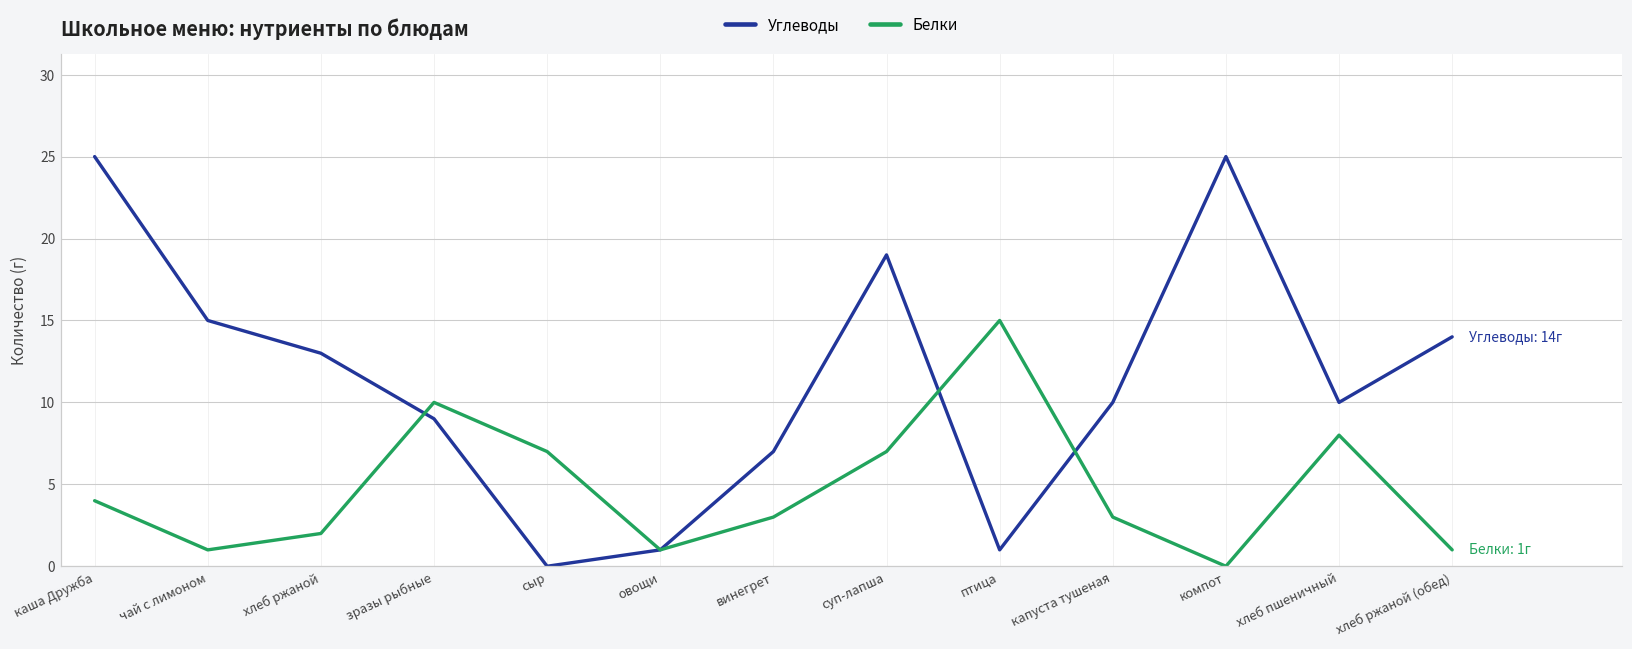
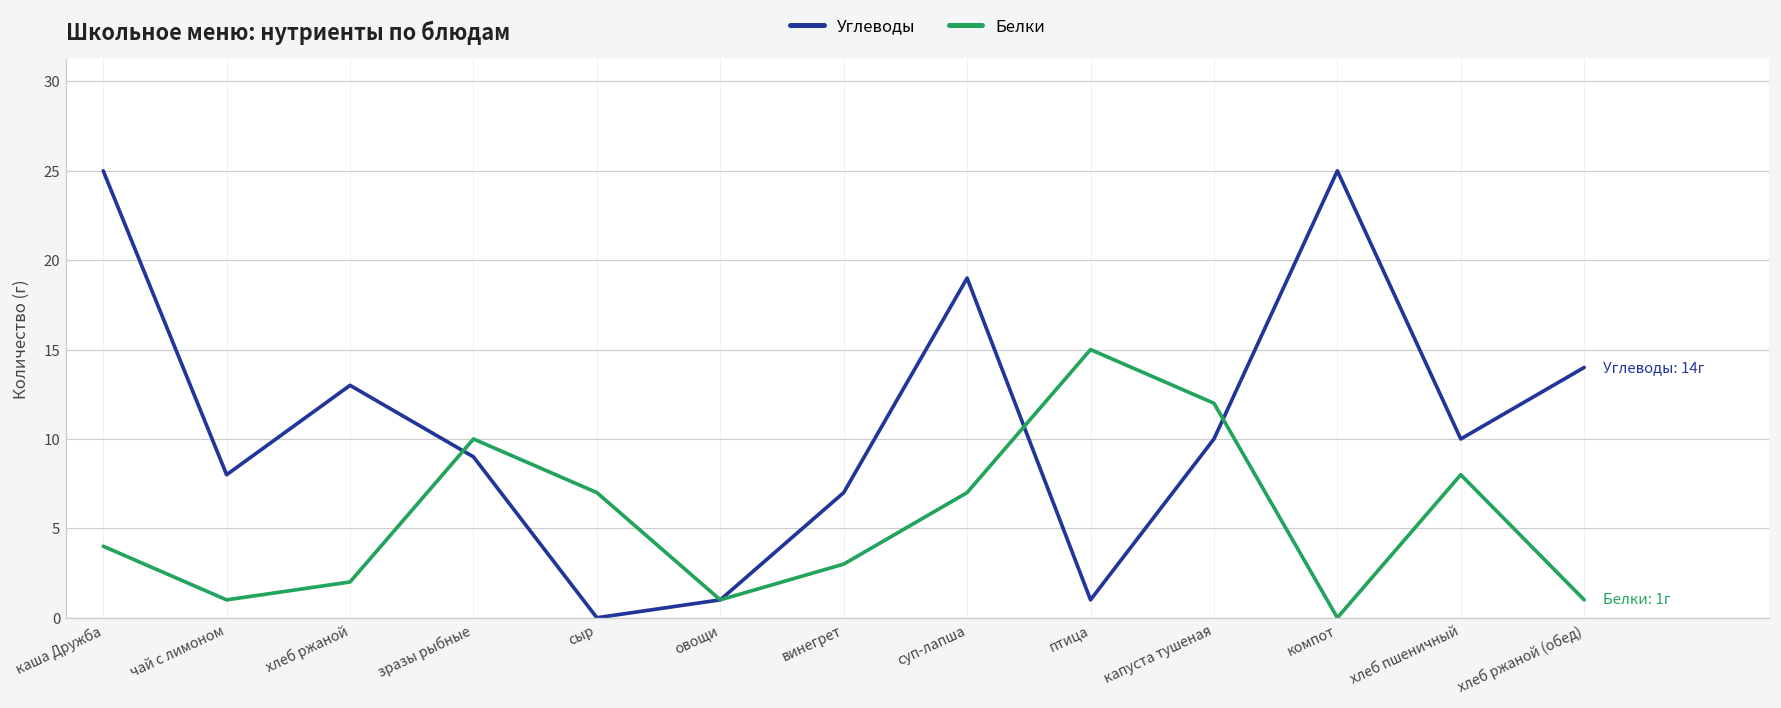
Углеводы, чай с лимоном: 15 -> 8
Белки, капуста тушеная: 3 -> 12
